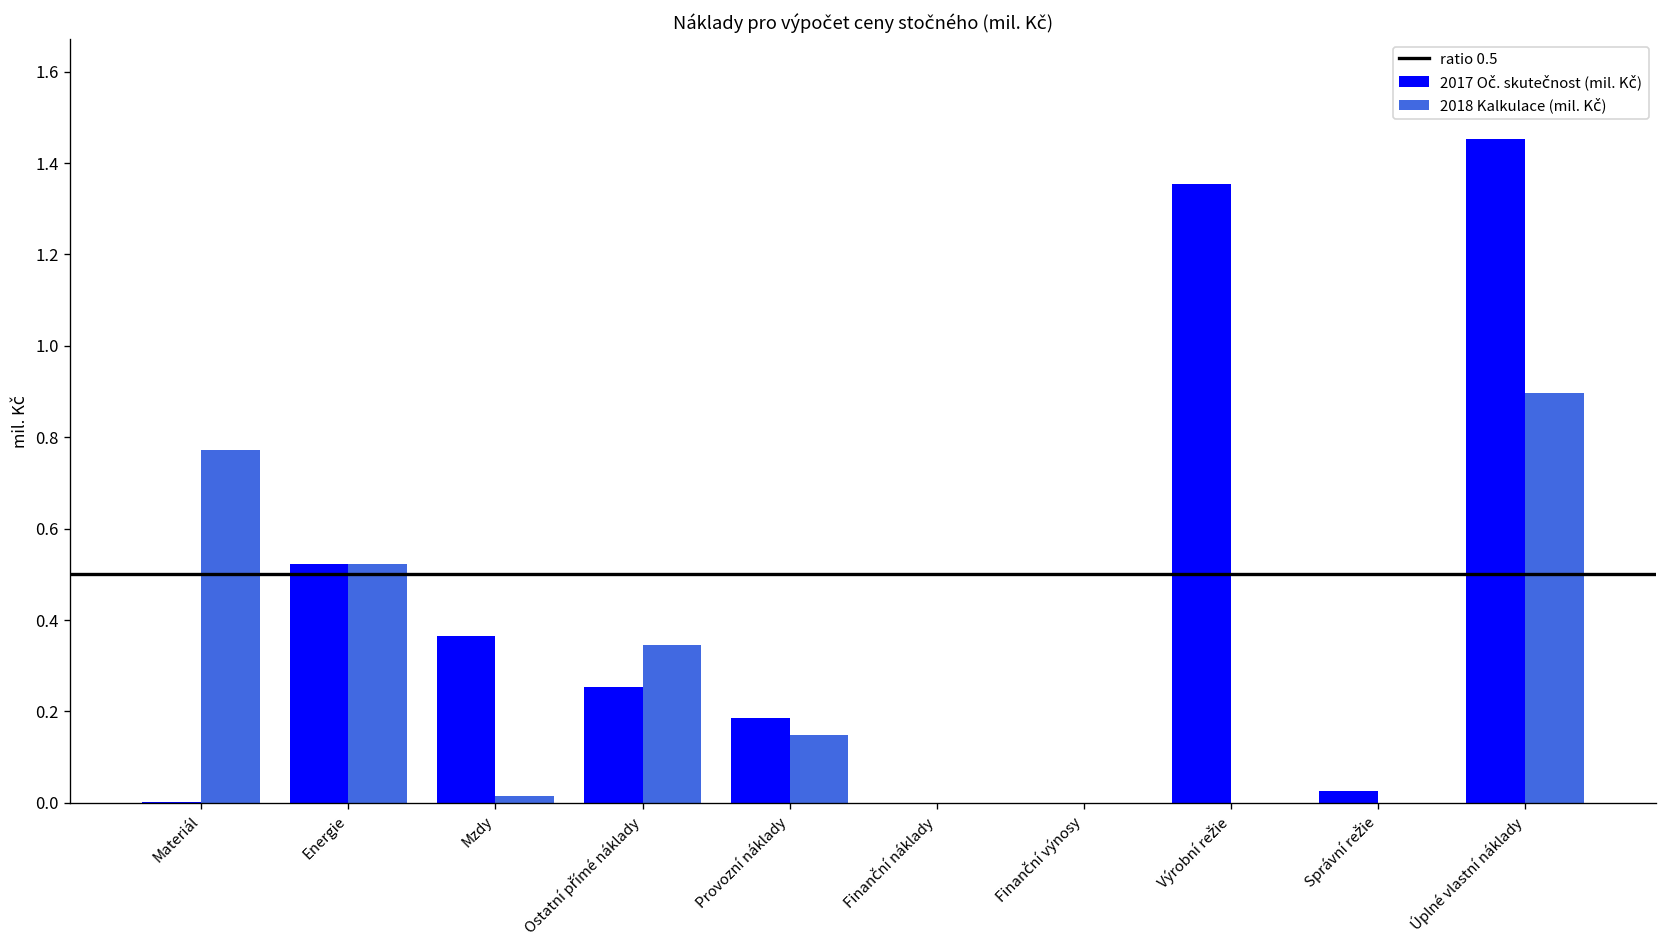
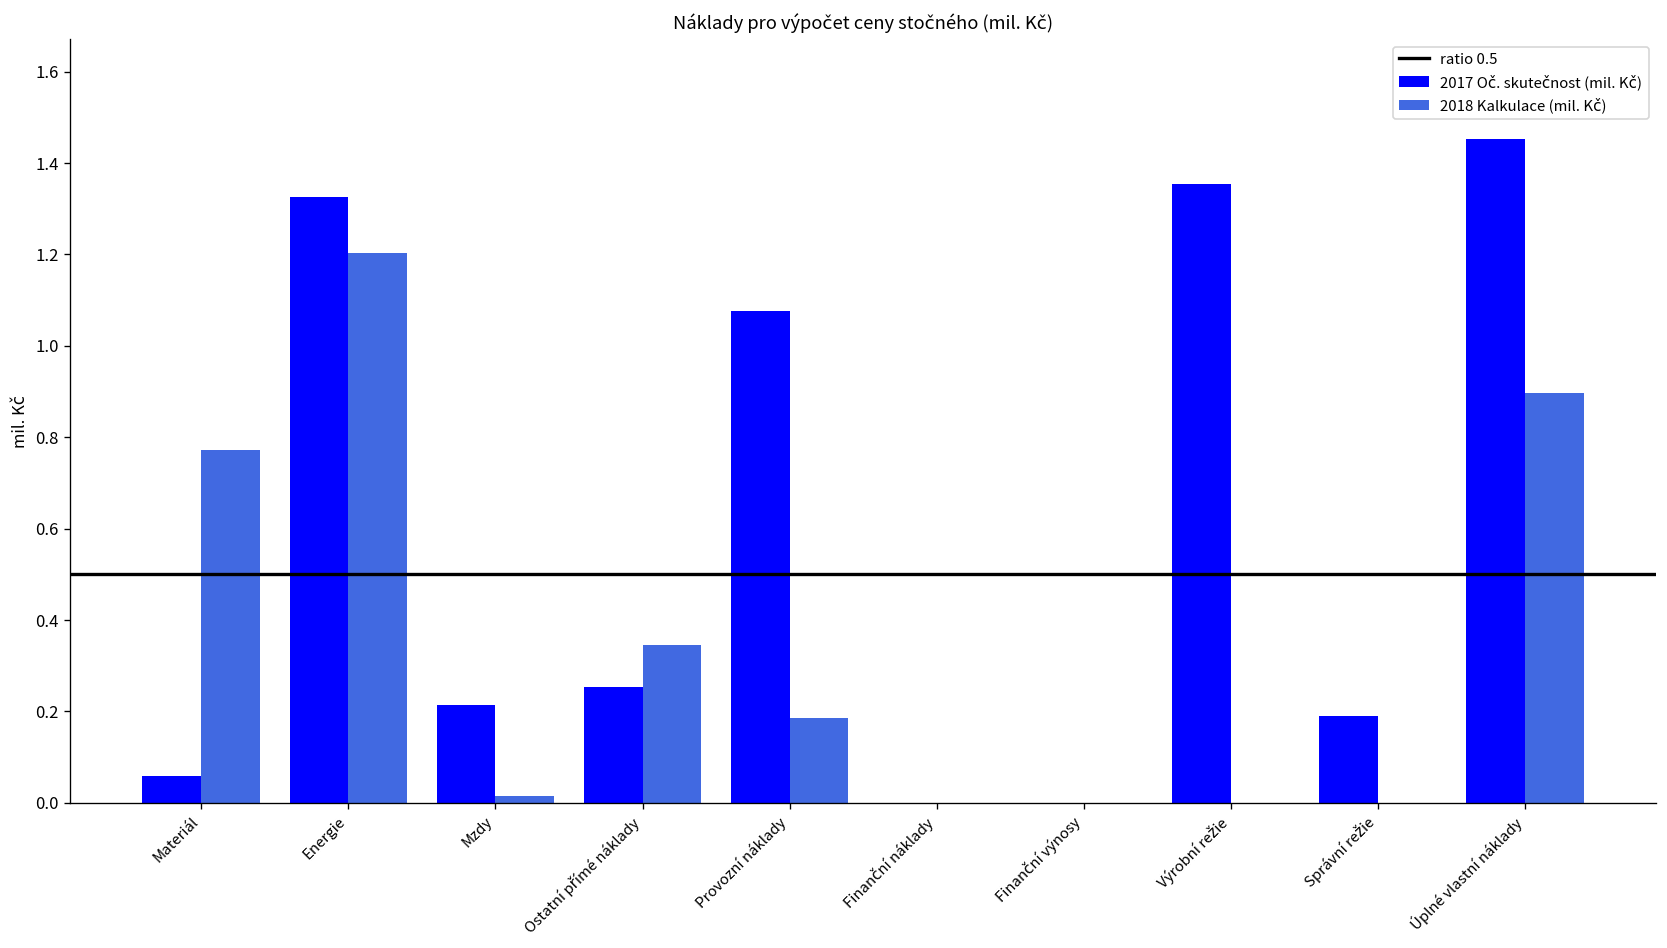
2017 Oč. skutečnost (mil. Kč), Materiál: 0.00 -> 0.06
2017 Oč. skutečnost (mil. Kč), Energie: 0.52 -> 1.33
2018 Kalkulace (mil. Kč), Energie: 0.52 -> 1.20
2017 Oč. skutečnost (mil. Kč), Mzdy: 0.37 -> 0.22
2017 Oč. skutečnost (mil. Kč), Provozní náklady: 0.19 -> 1.08
2018 Kalkulace (mil. Kč), Provozní náklady: 0.15 -> 0.19
2017 Oč. skutečnost (mil. Kč), Správní režie: 0.03 -> 0.19
